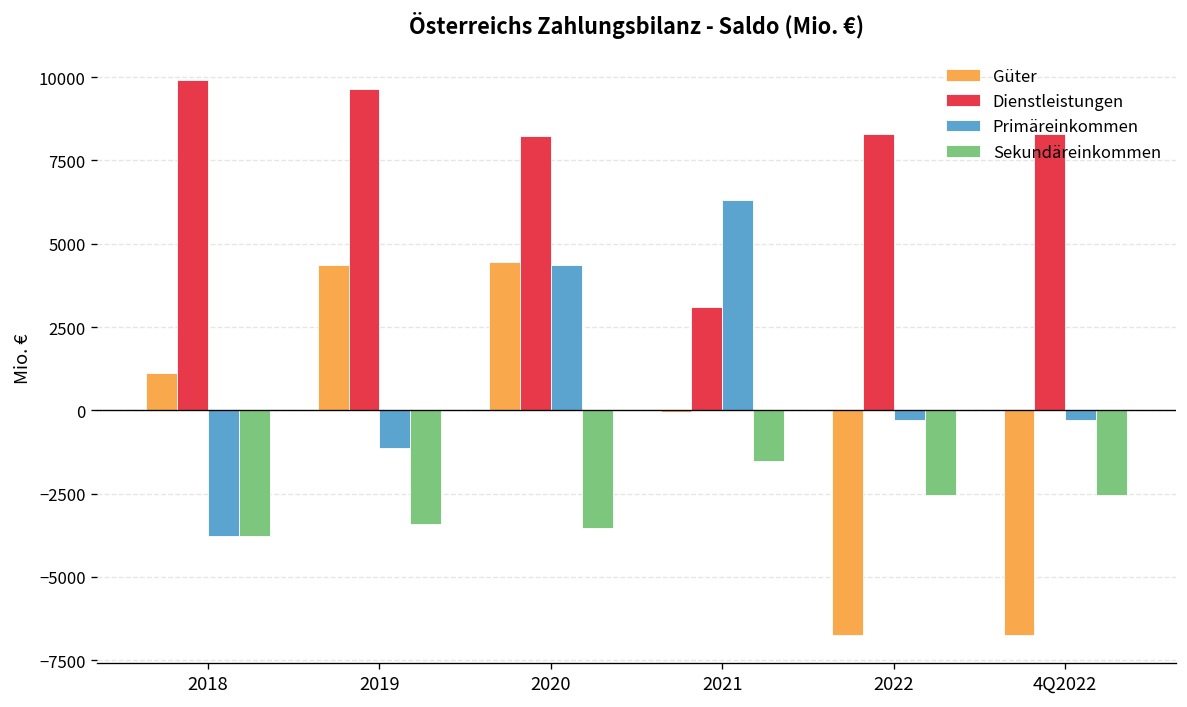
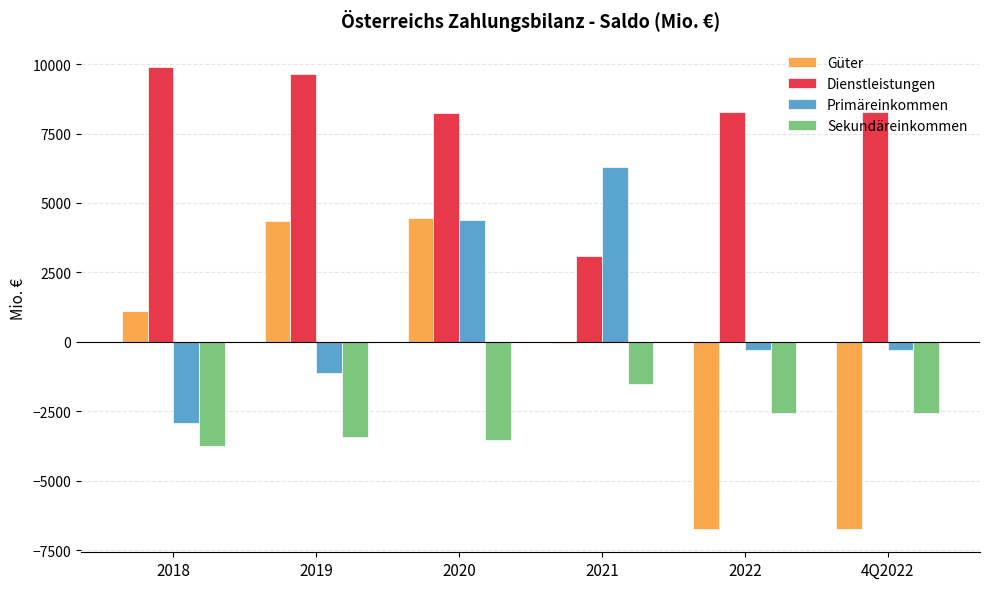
Primäreinkommen, 2018: -3800 -> -2900
